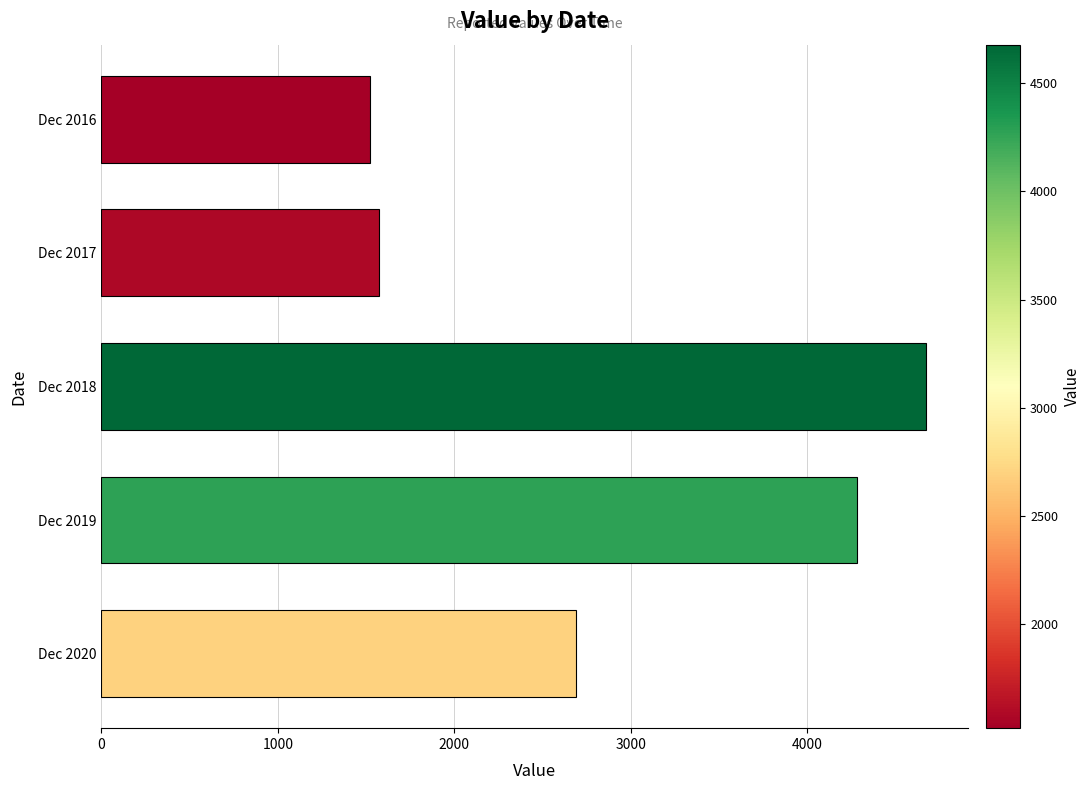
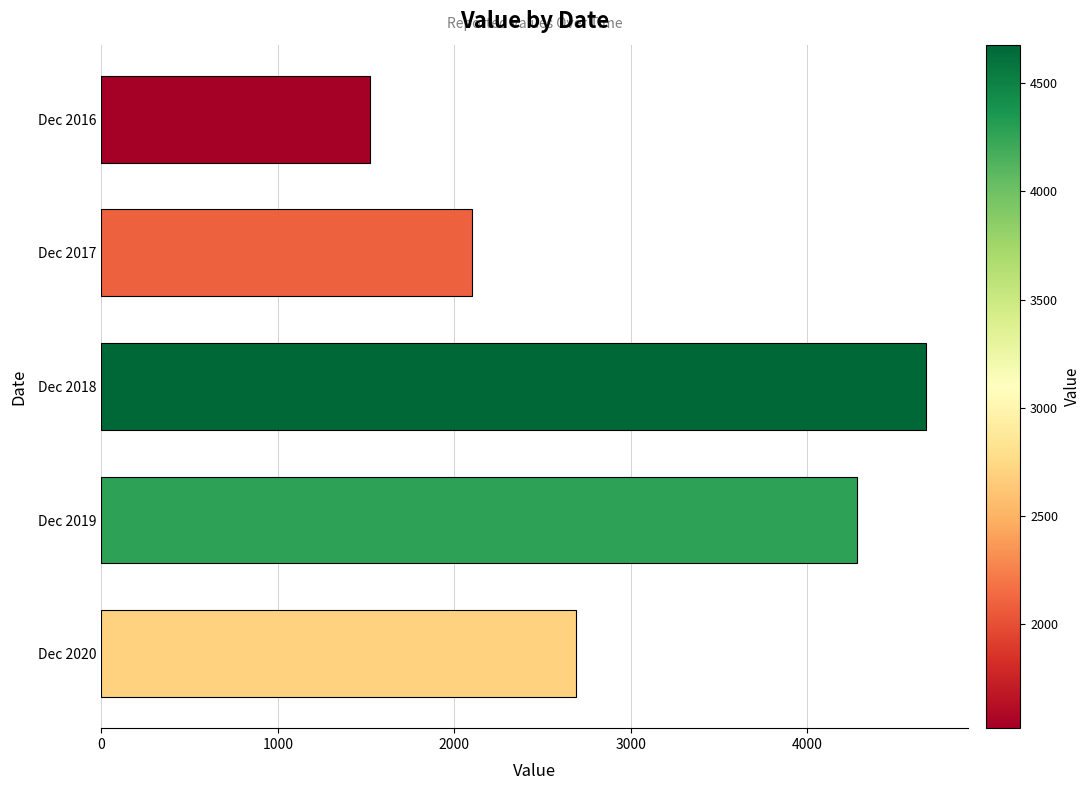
Dec 2017: 1570 -> 2100
